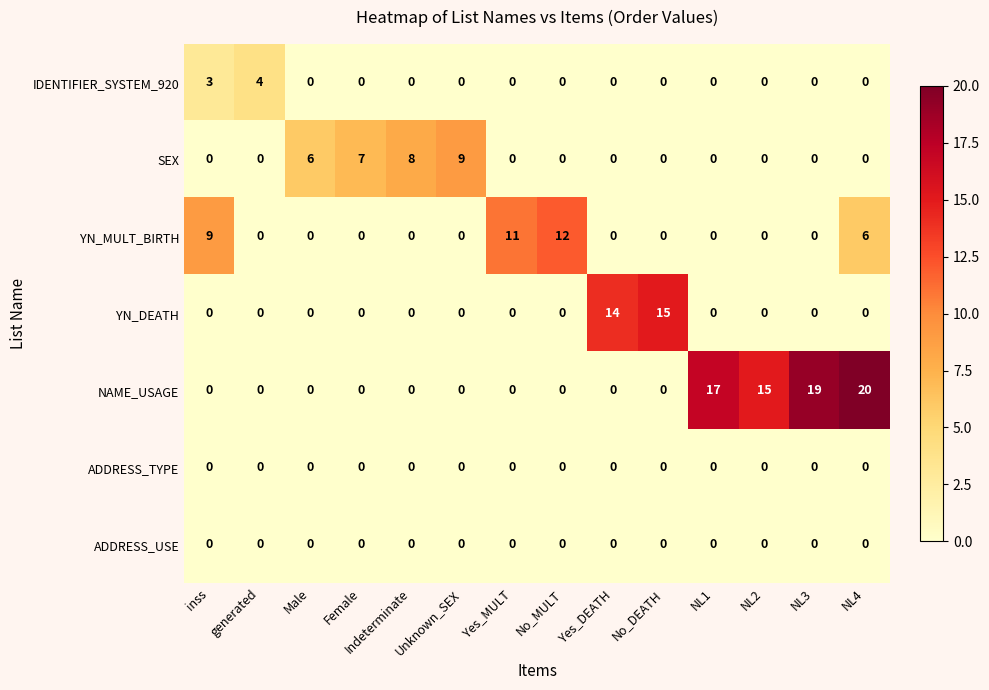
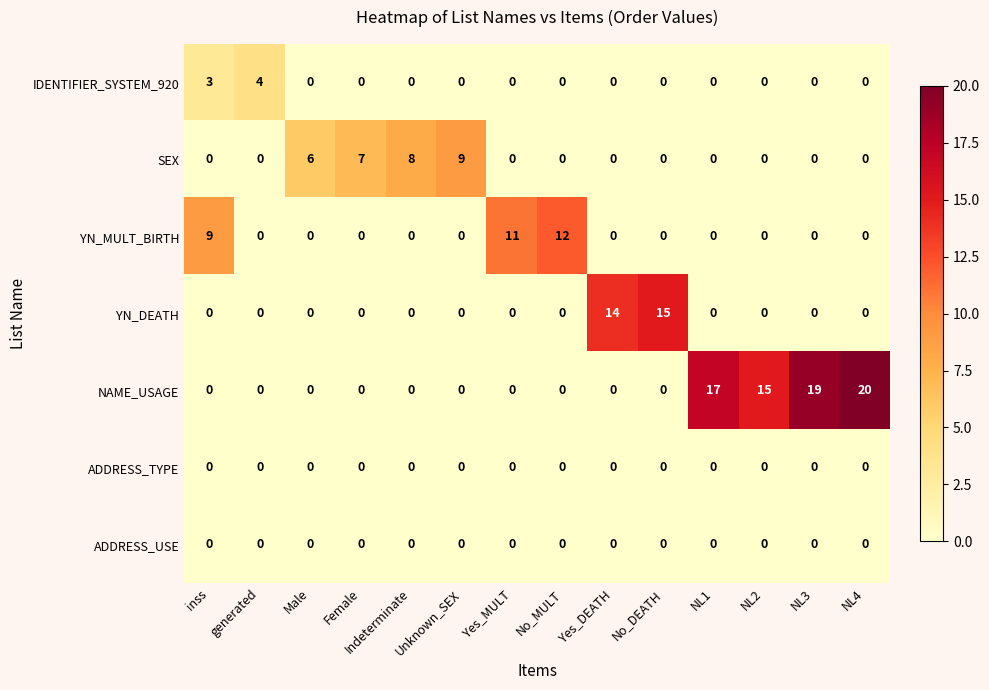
YN_MULT_BIRTH, NL4: 6 -> 0
